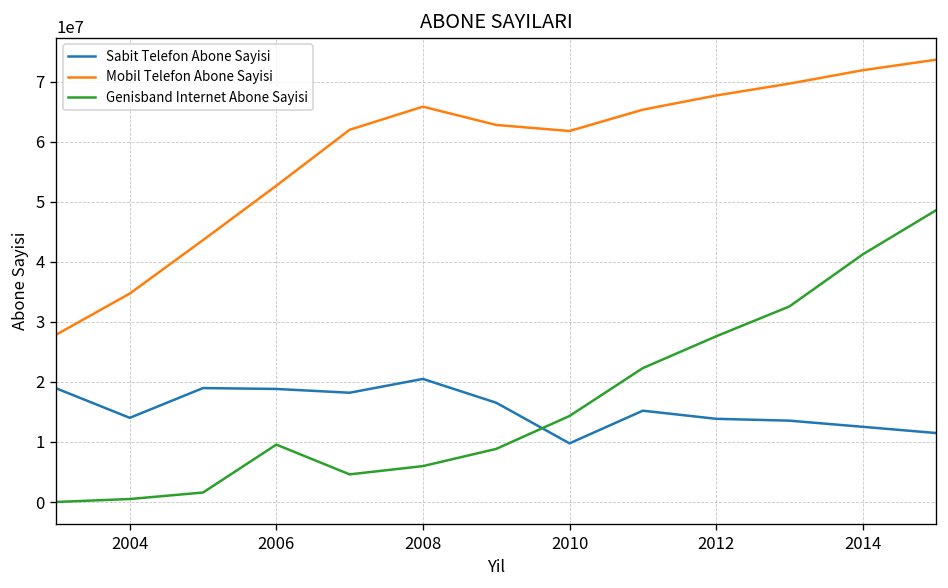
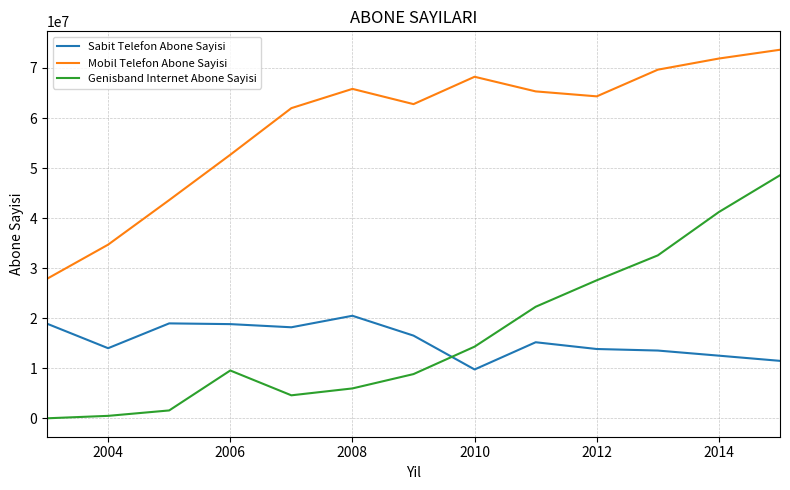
Mobil Telefon Abone Sayisi, 2010: 62000000 -> 68000000
Mobil Telefon Abone Sayisi, 2012: 68000000 -> 64000000
